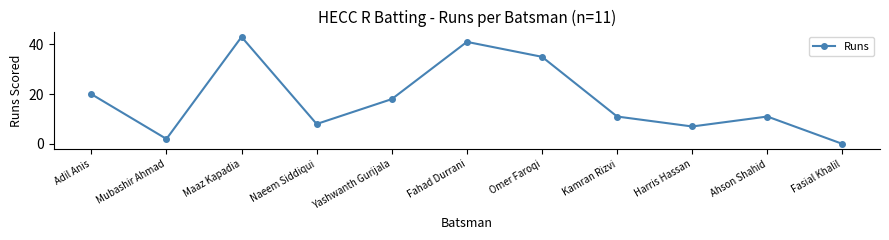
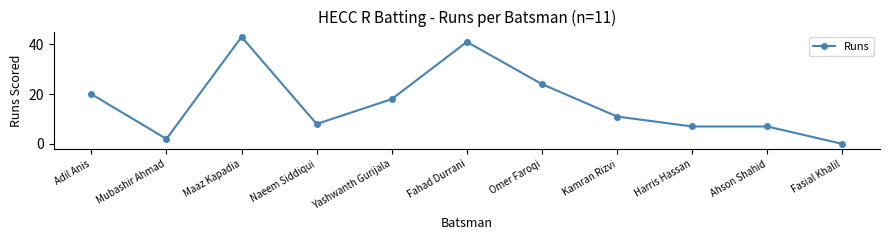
Omer Faroqi: 35 -> 24
Ahson Shahid: 11 -> 7
